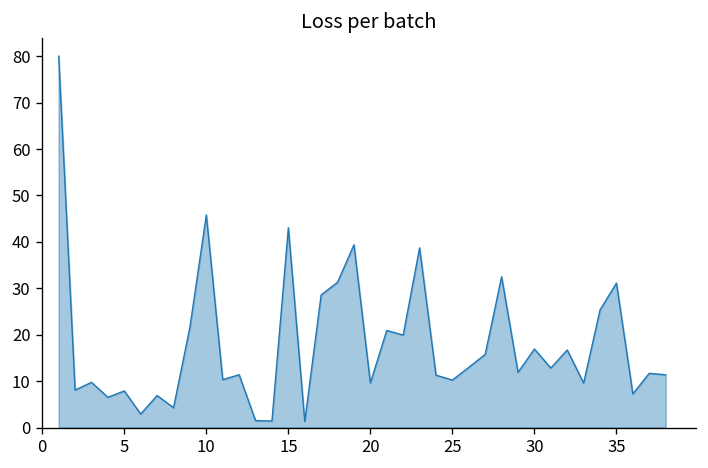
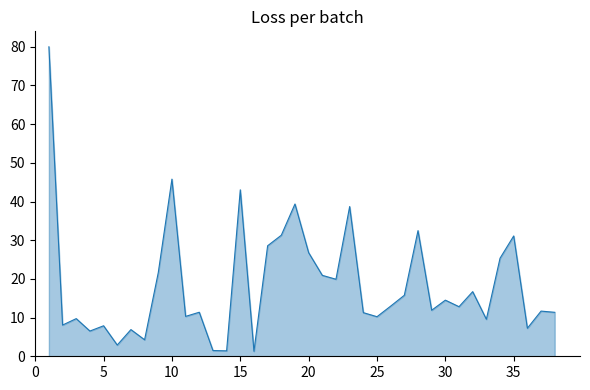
20: 10 -> 27
30: 17 -> 15
